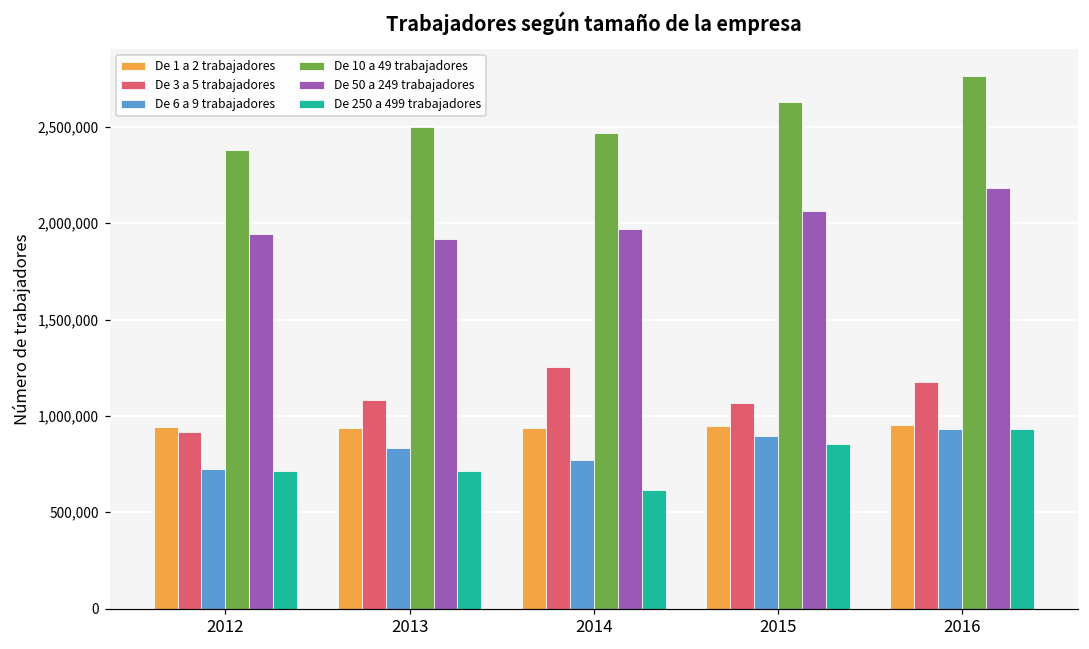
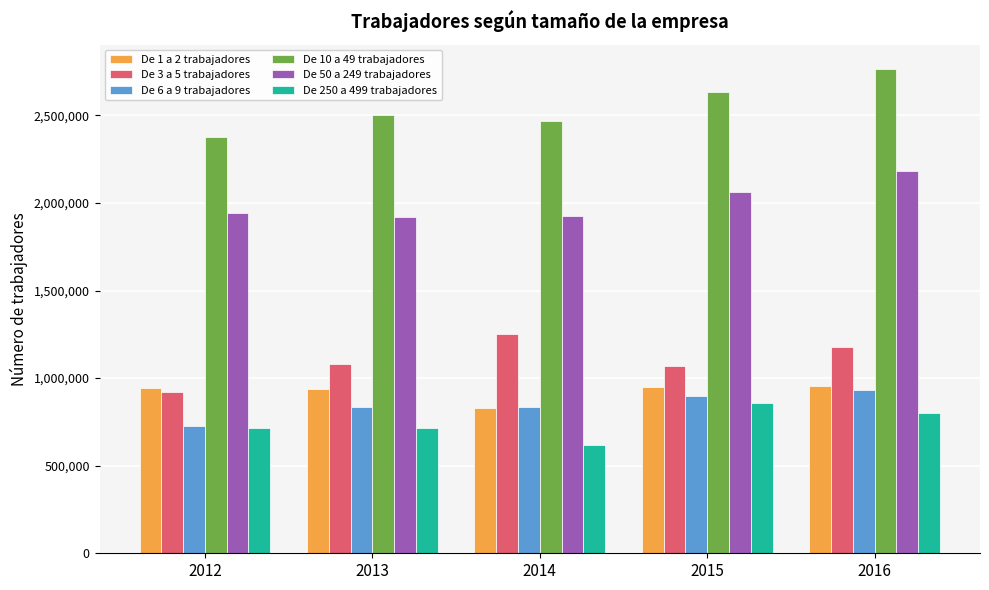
De 1 a 2 trabajadores, 2014: 940,000 -> 830,000
De 6 a 9 trabajadores, 2014: 770,000 -> 830,000
De 50 a 249 trabajadores, 2014: 1,970,000 -> 1,920,000
De 250 a 499 trabajadores, 2016: 930,000 -> 800,000
